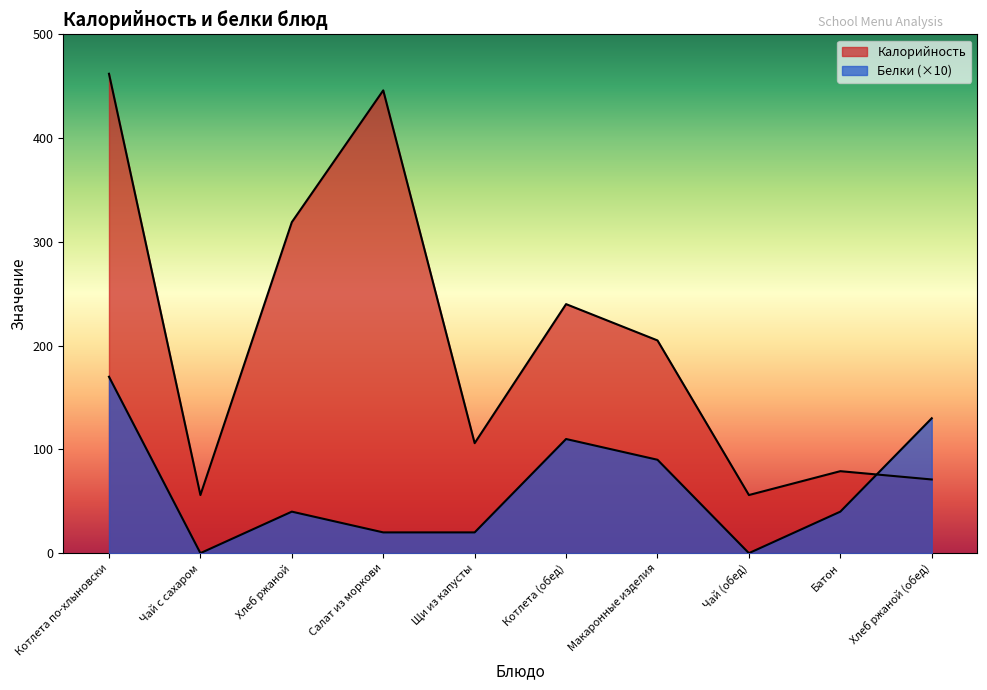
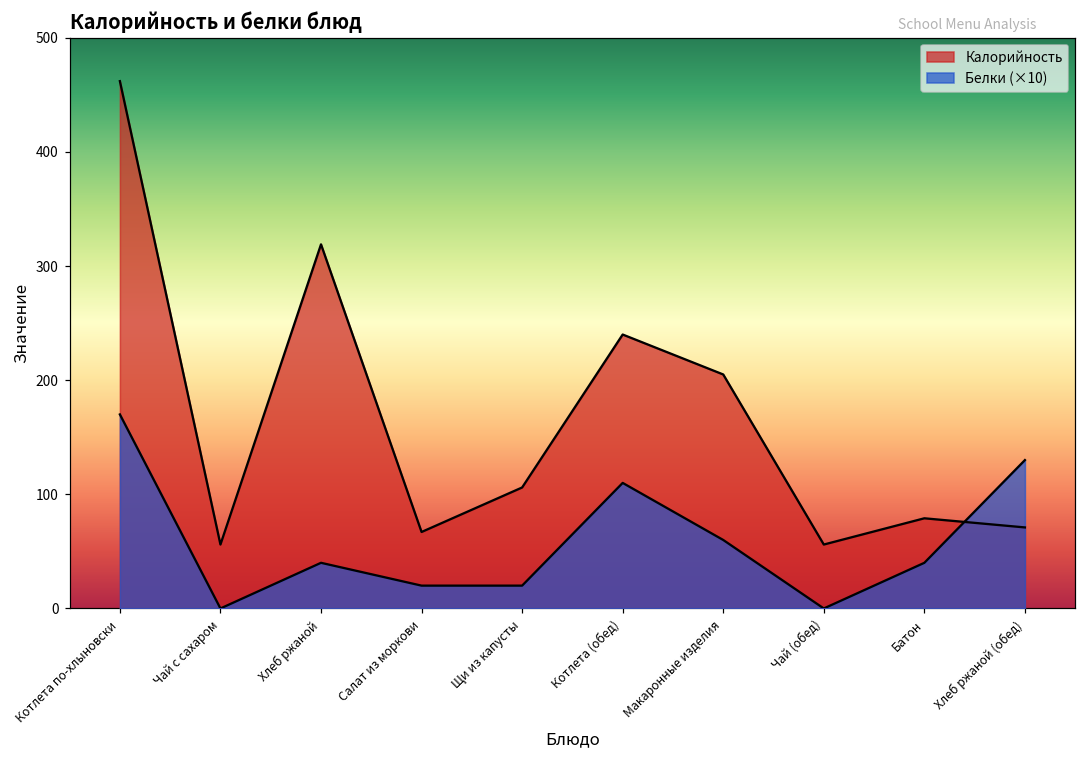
Калорийность, Салат из моркови: 446 -> 67
Белки (×10), Макаронные изделия: 90 -> 60
